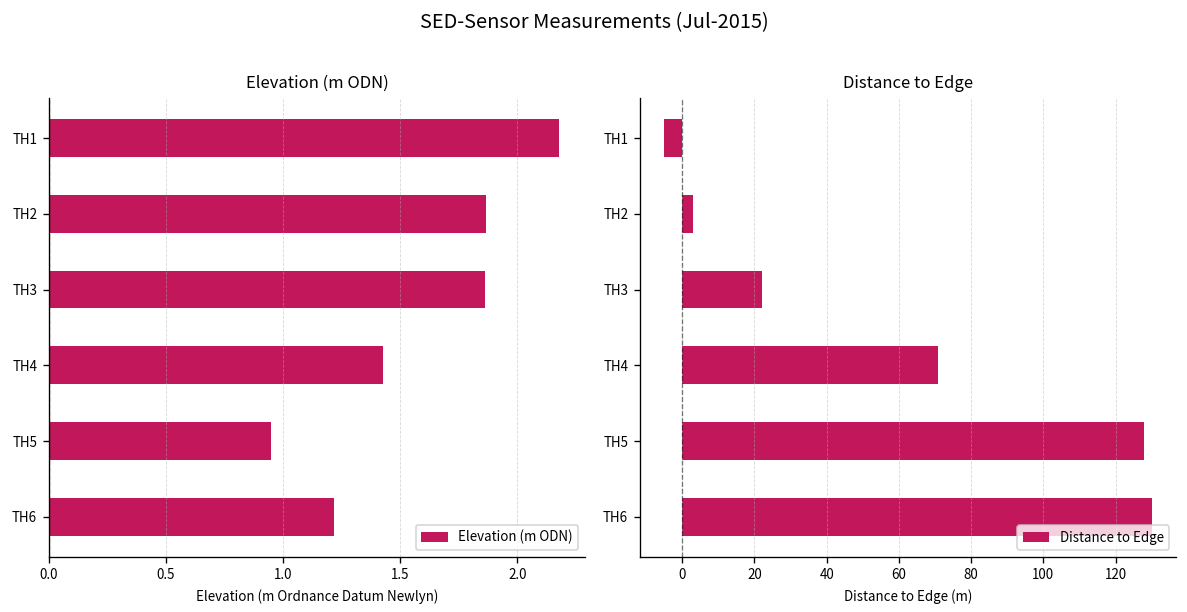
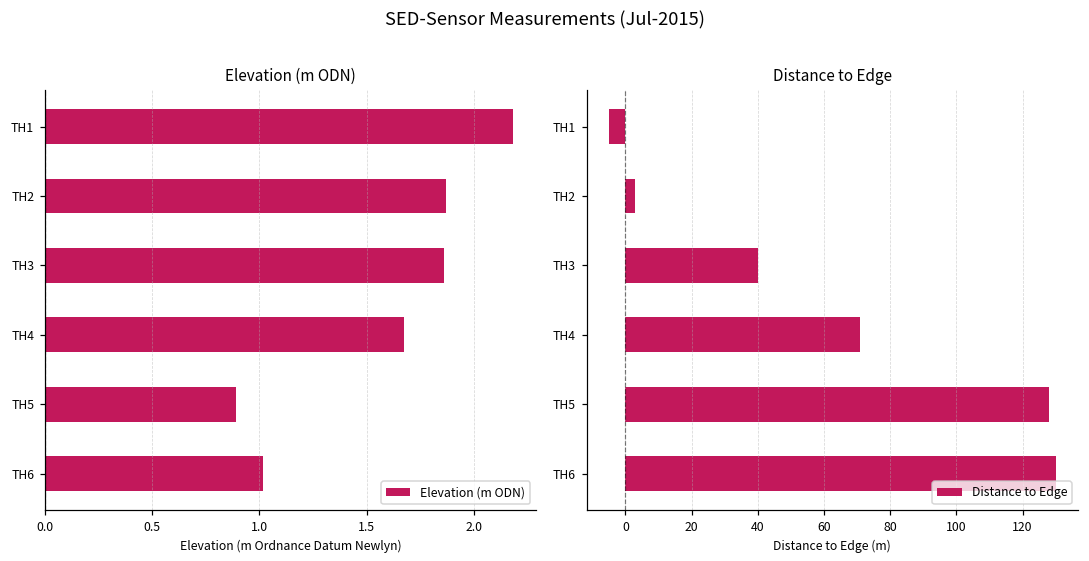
Elevation (m ODN), TH4: 1.43 -> 1.67
Elevation (m ODN), TH5: 0.95 -> 0.89
Elevation (m ODN), TH6: 1.22 -> 1.02
Distance to Edge, TH3: 22 -> 40
